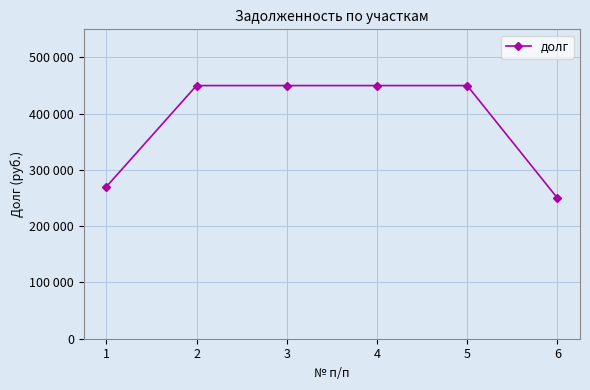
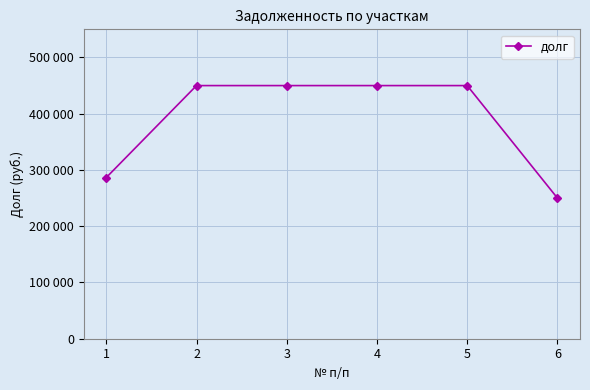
1: 270000 -> 290000
